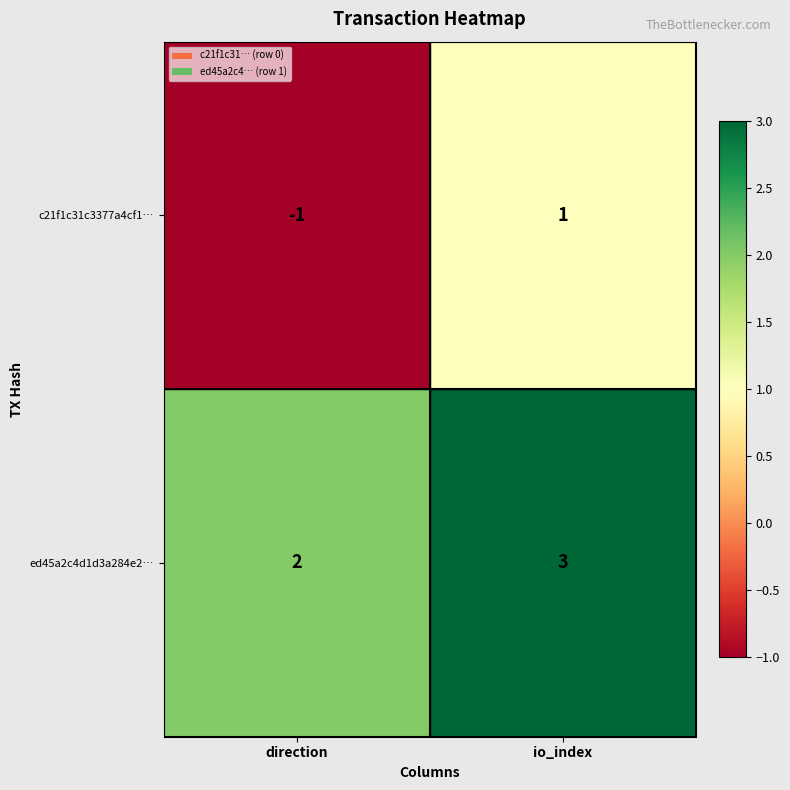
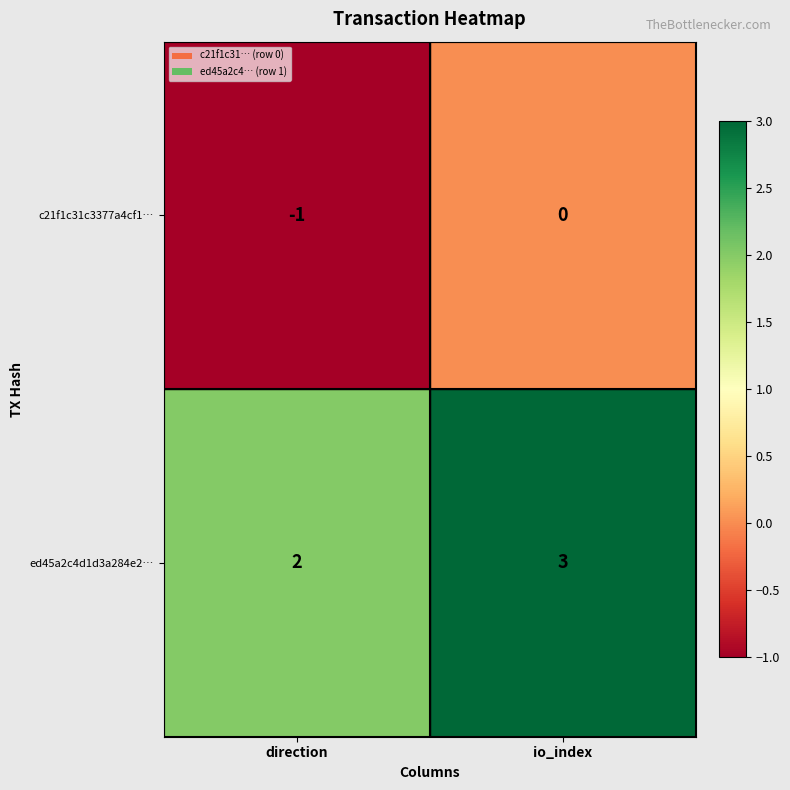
c21f1c31c3377a4cf1…, io_index: 1 -> 0
